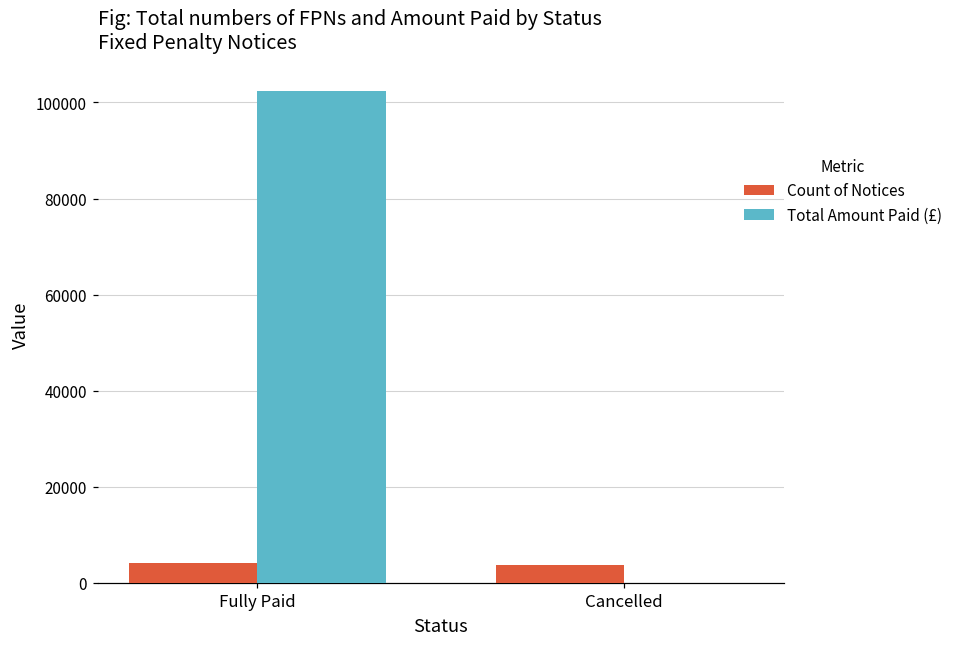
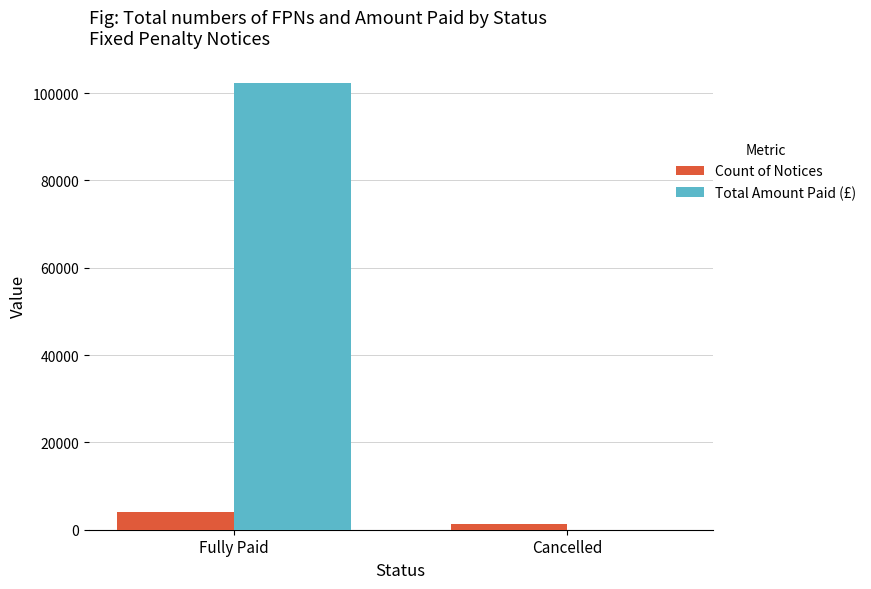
Count of Notices, Cancelled: 4000 -> 1000
